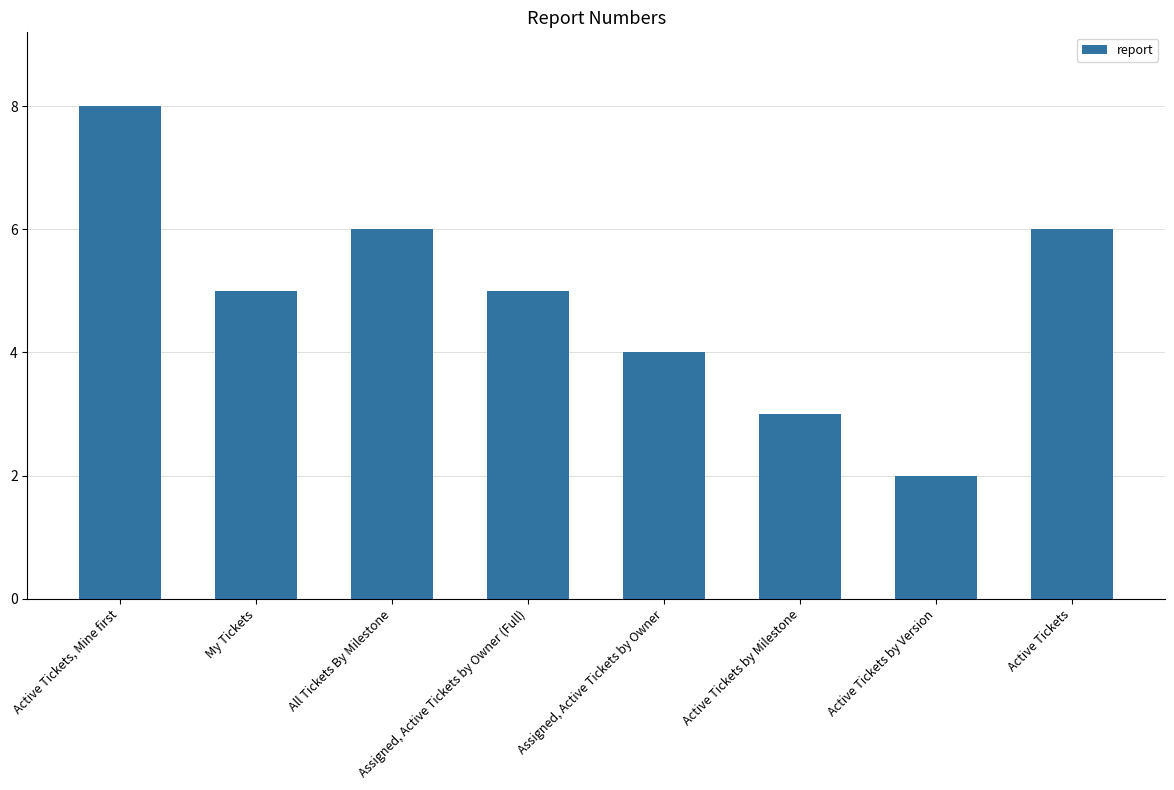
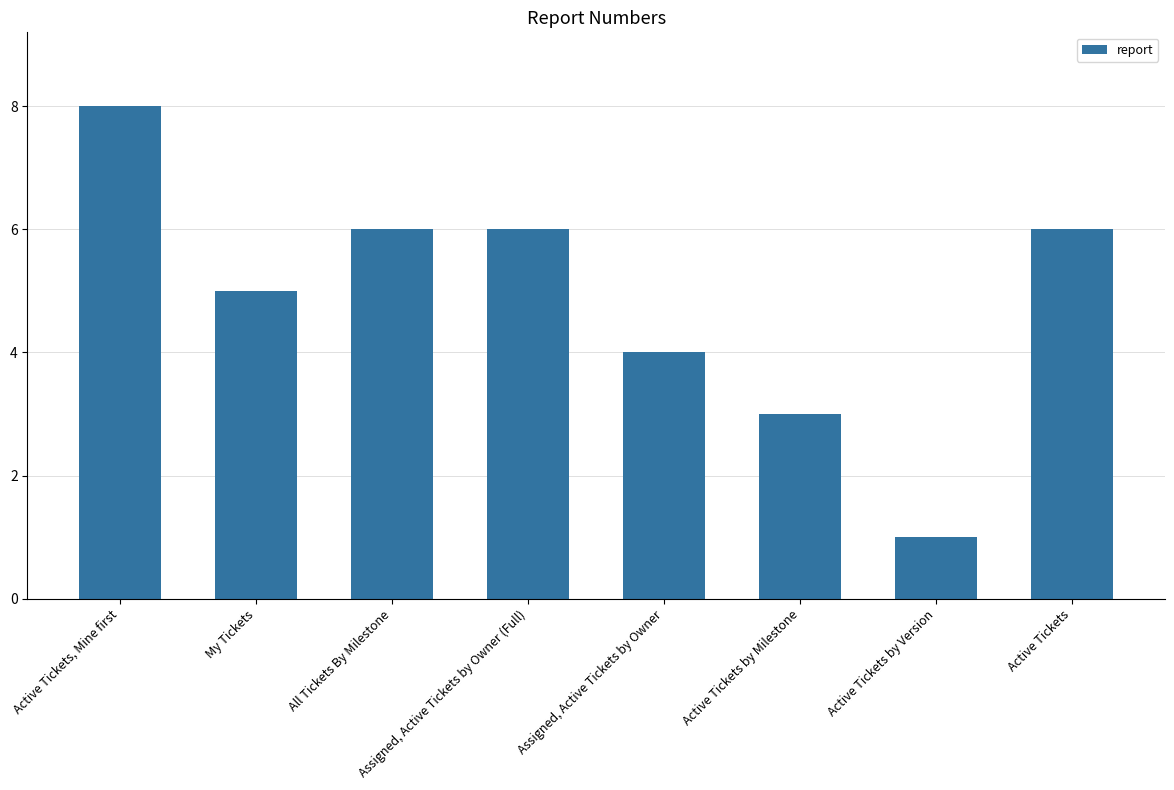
Assigned, Active Tickets by Owner (Full): 5 -> 6
Active Tickets by Version: 2 -> 1
